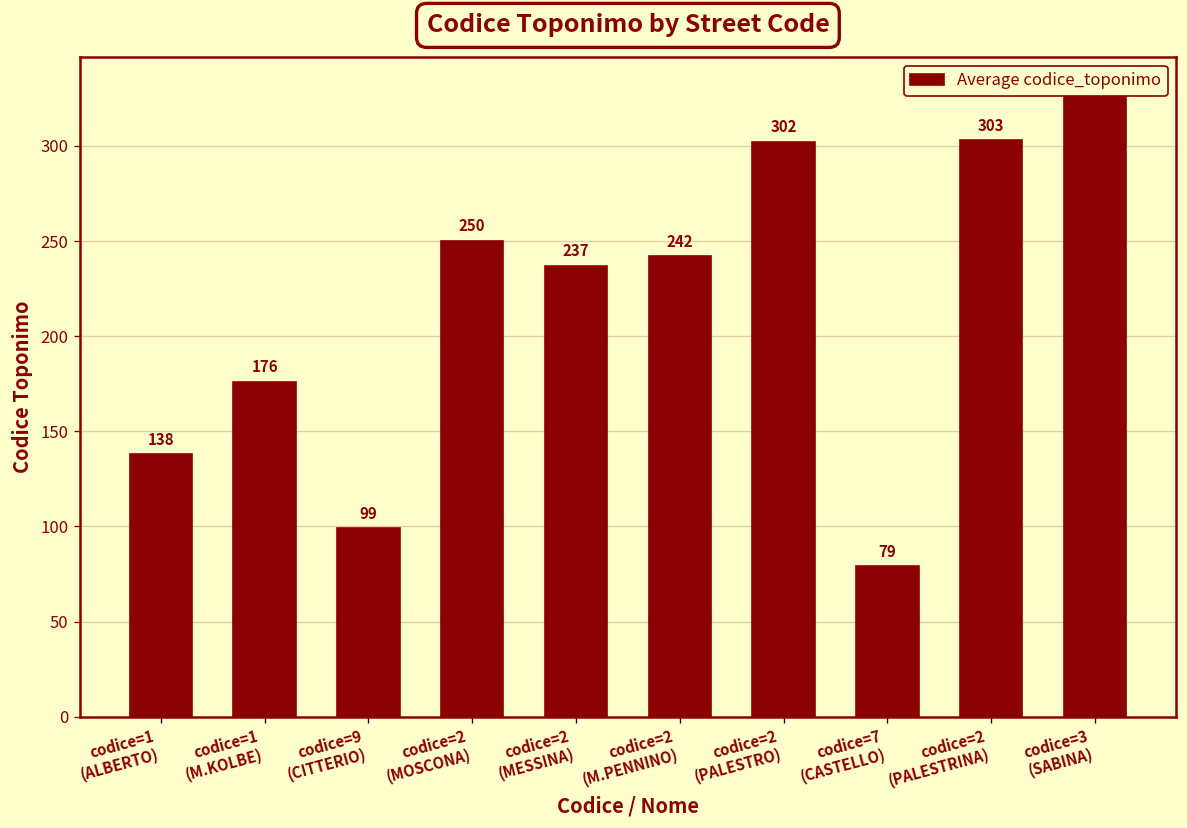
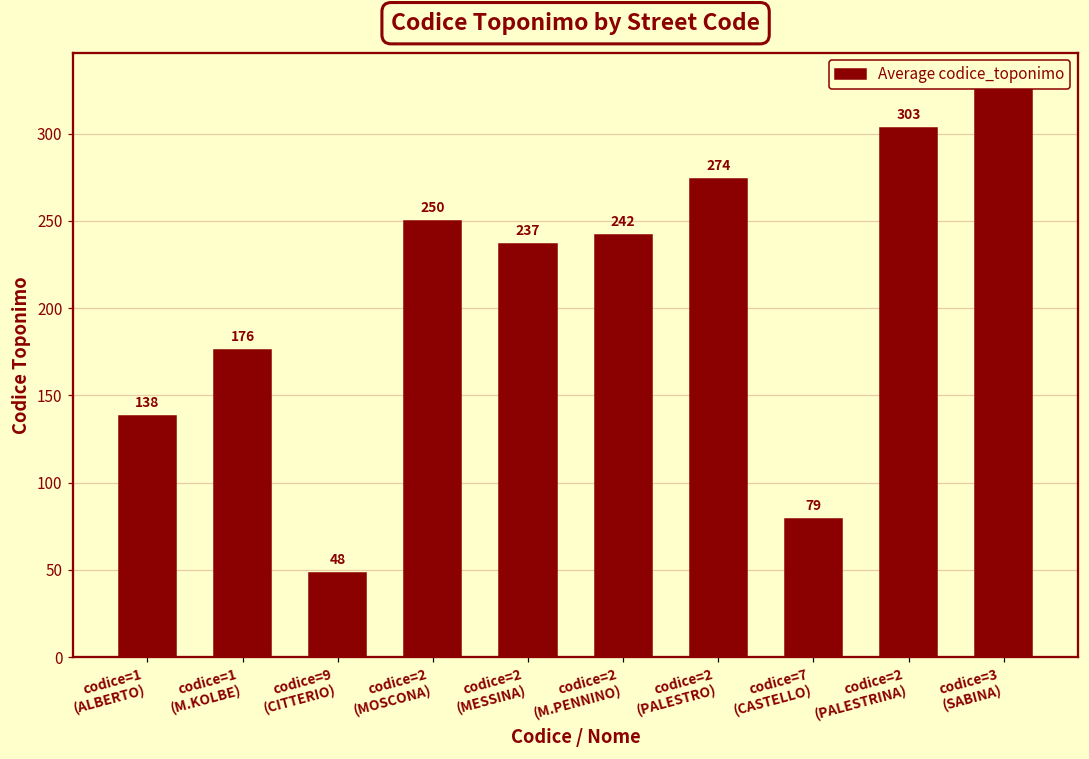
codice=9 (CITTERIO): 99 -> 48
codice=2 (PALESTRO): 302 -> 274
